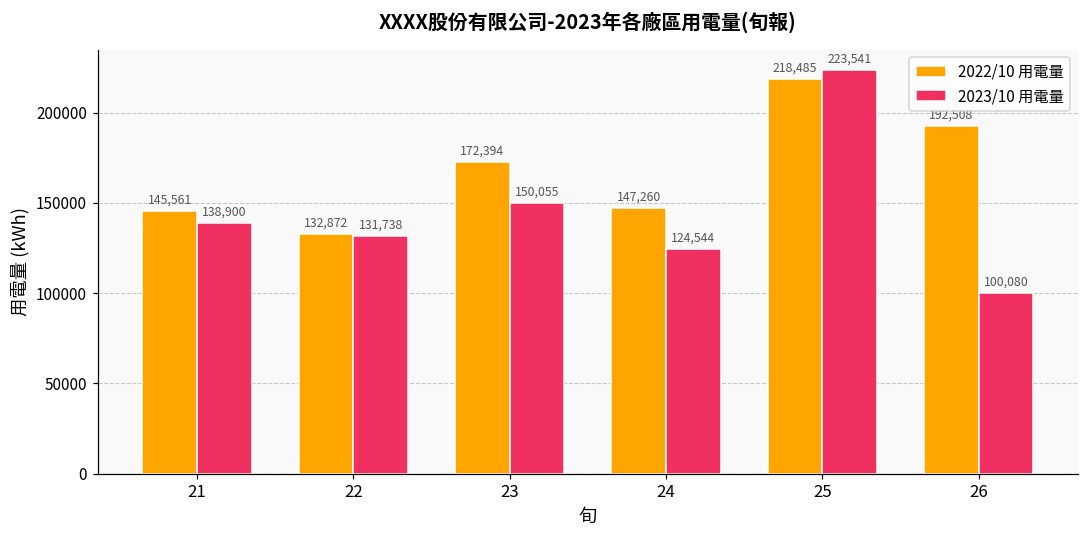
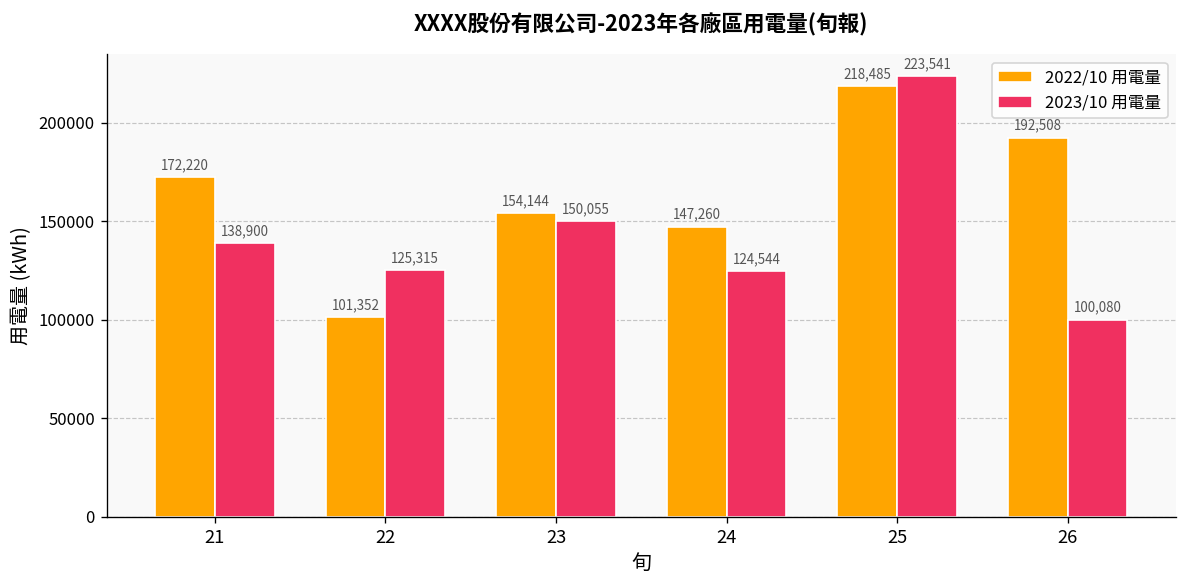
2022/10 用電量, 21: 145,561 -> 172,220
2022/10 用電量, 22: 132,872 -> 101,352
2023/10 用電量, 22: 131,738 -> 125,315
2022/10 用電量, 23: 172,394 -> 154,144
